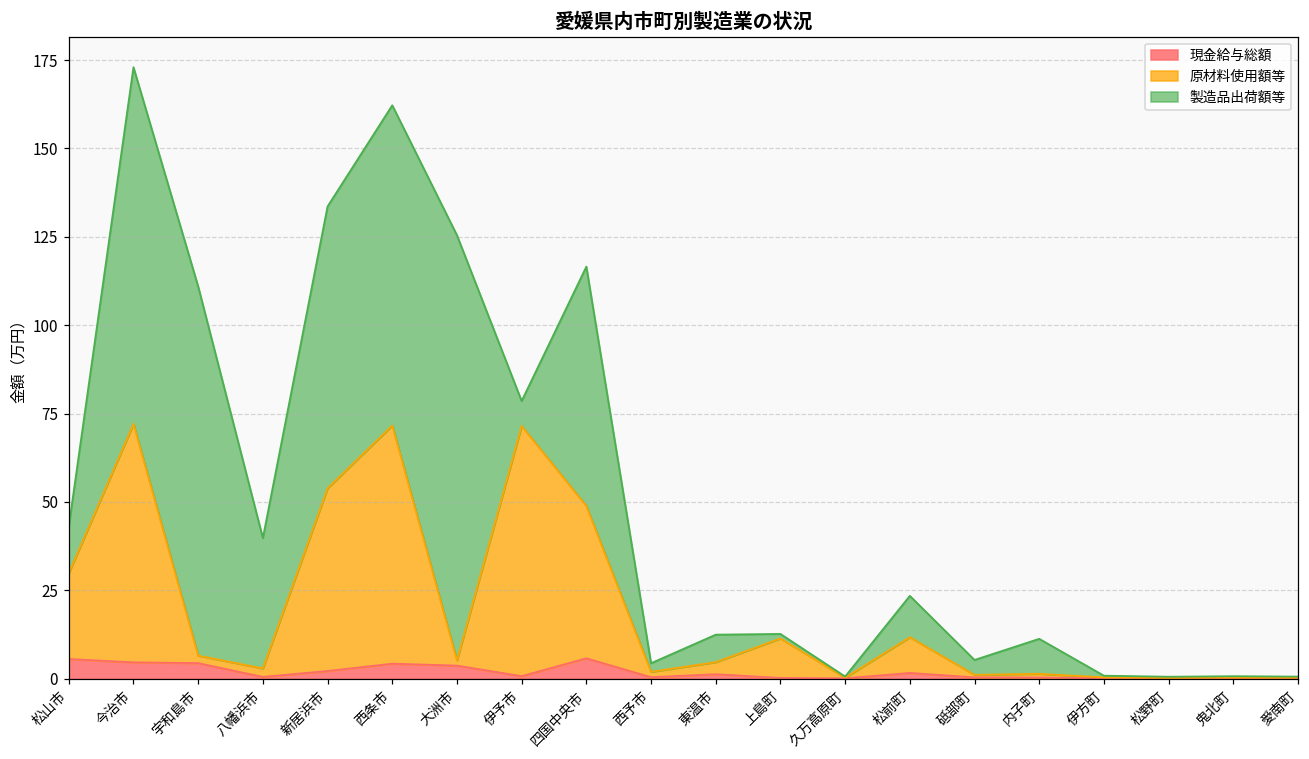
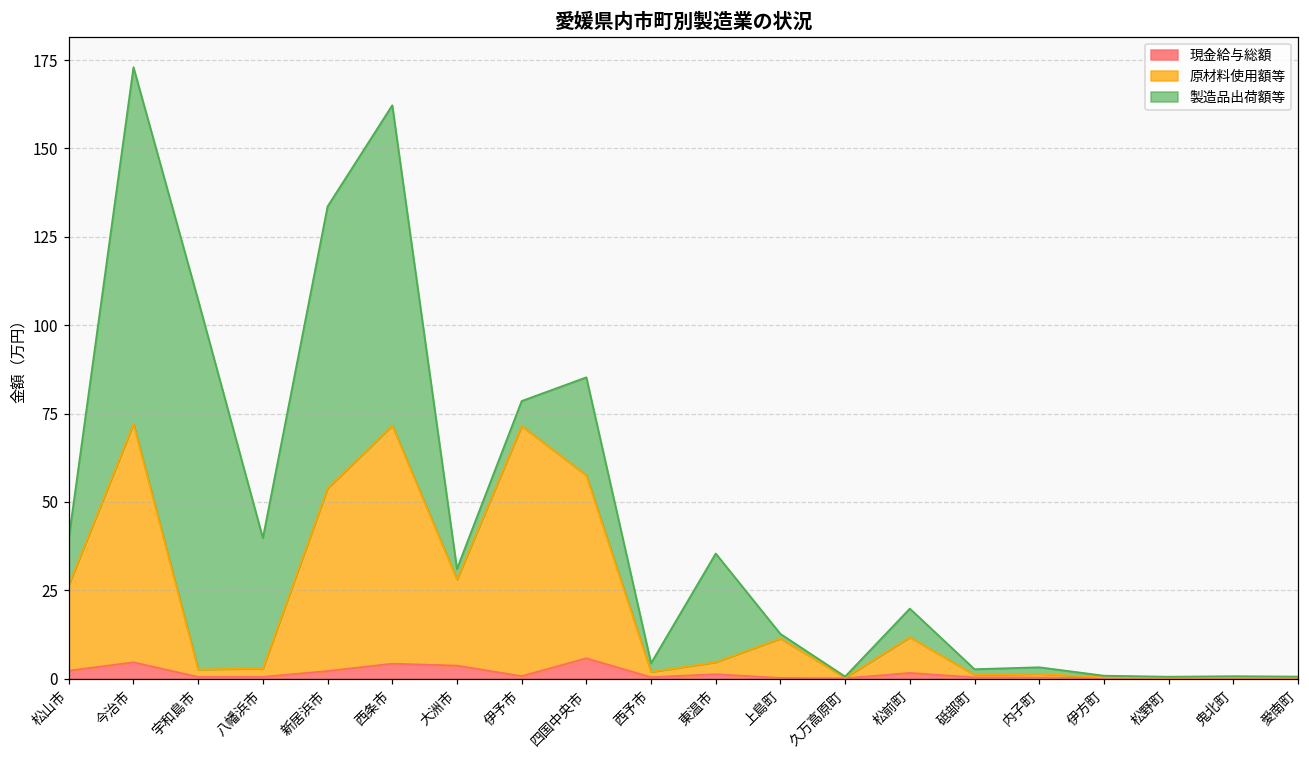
現金給与総額, 松山市: 6 -> 2
現金給与総額, 宇和島市: 4 -> 0
原材料使用額等, 大洲市: 1 -> 24
製造品出荷額等, 大洲市: 120 -> 3
原材料使用額等, 四国中央市: 43 -> 52
製造品出荷額等, 四国中央市: 68 -> 28
製造品出荷額等, 東温市: 8 -> 31
製造品出荷額等, 松前町: 12 -> 8
製造品出荷額等, 砥部町: 4 -> 2
製造品出荷額等, 内子町: 10 -> 2
